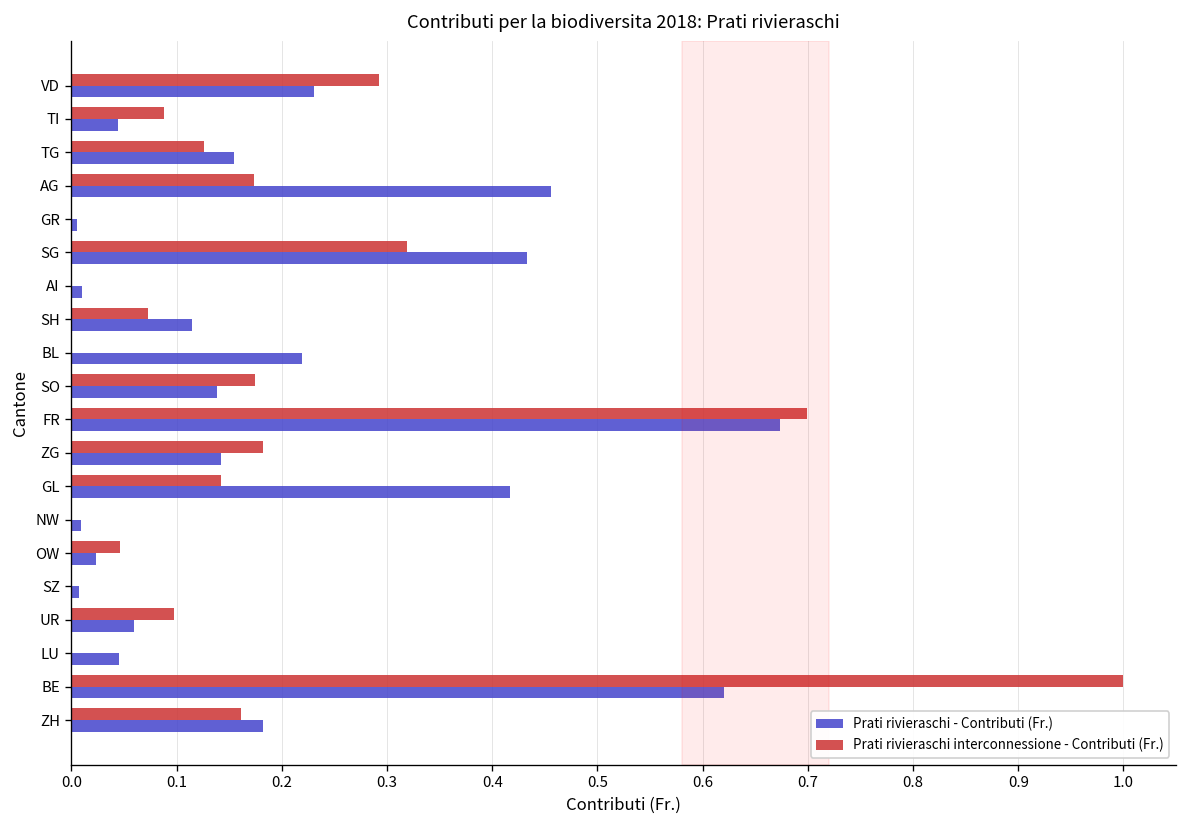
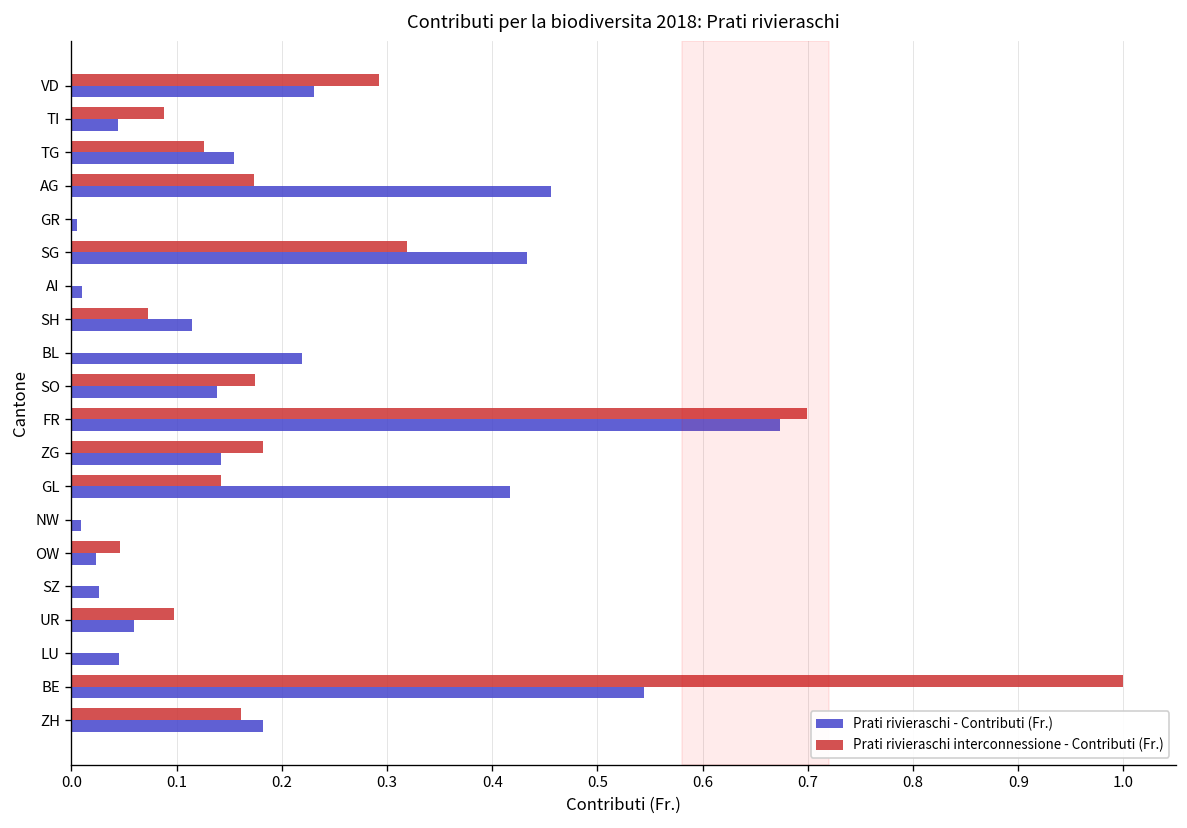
Prati rivieraschi - Contributi (Fr.), SZ: 0.01 -> 0.03
Prati rivieraschi - Contributi (Fr.), BE: 0.62 -> 0.54
